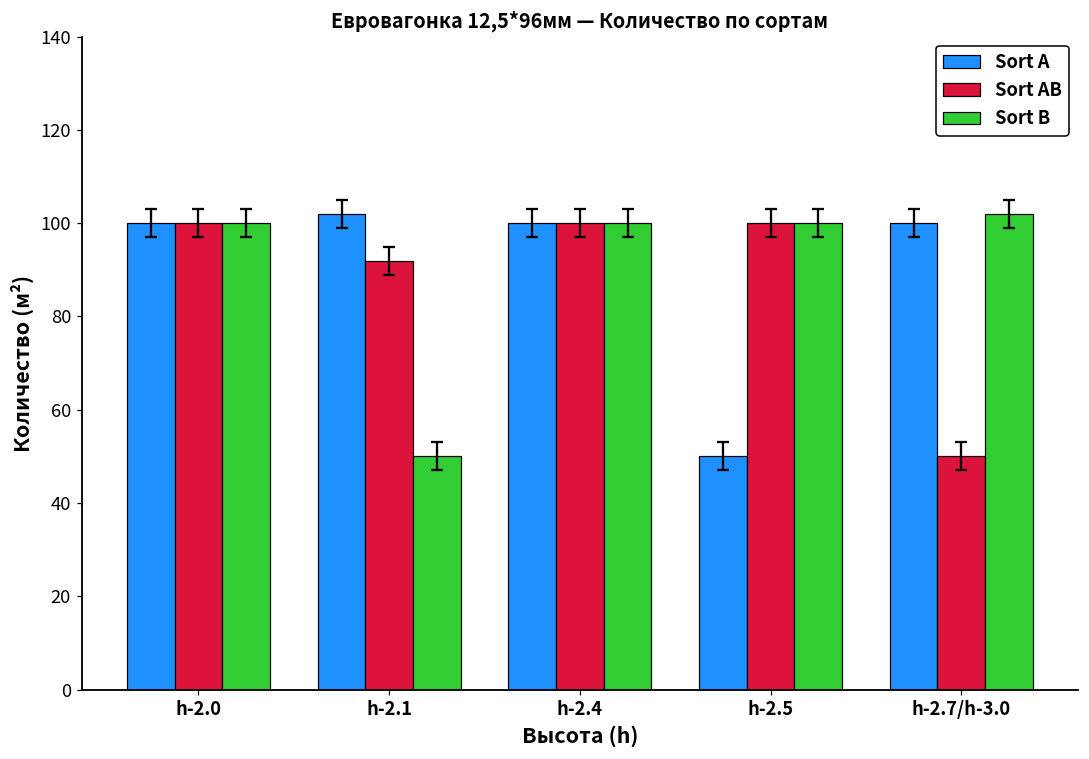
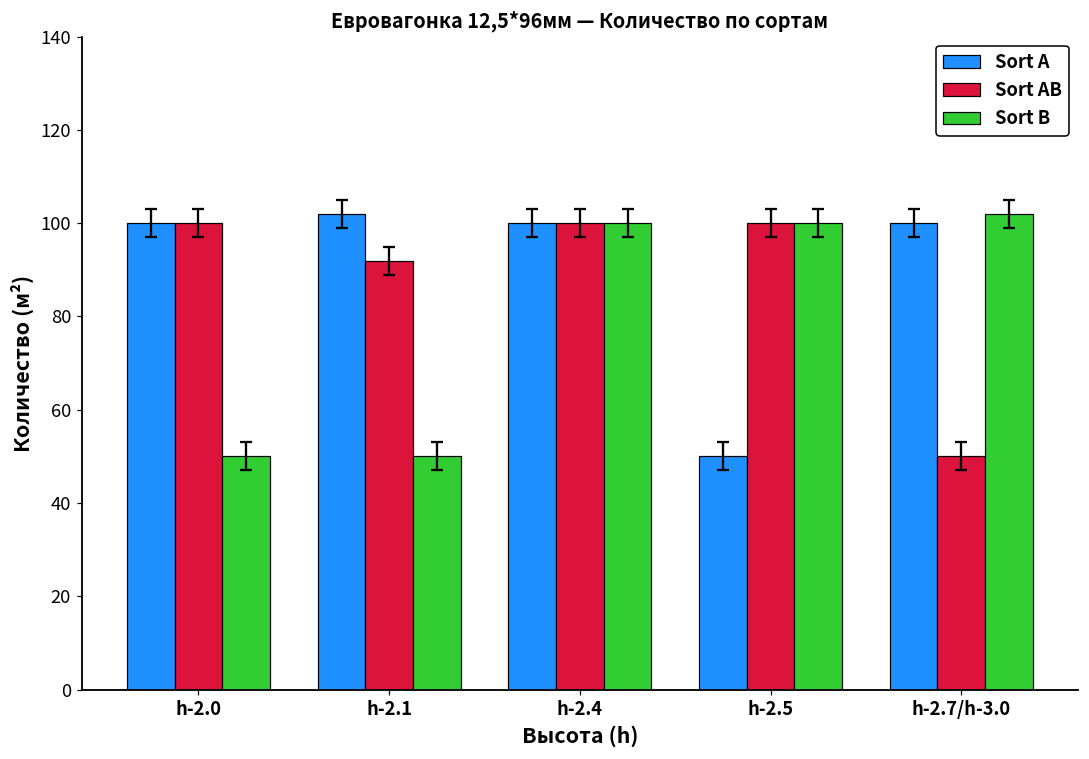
Sort B, h-2.0: 100 -> 50
